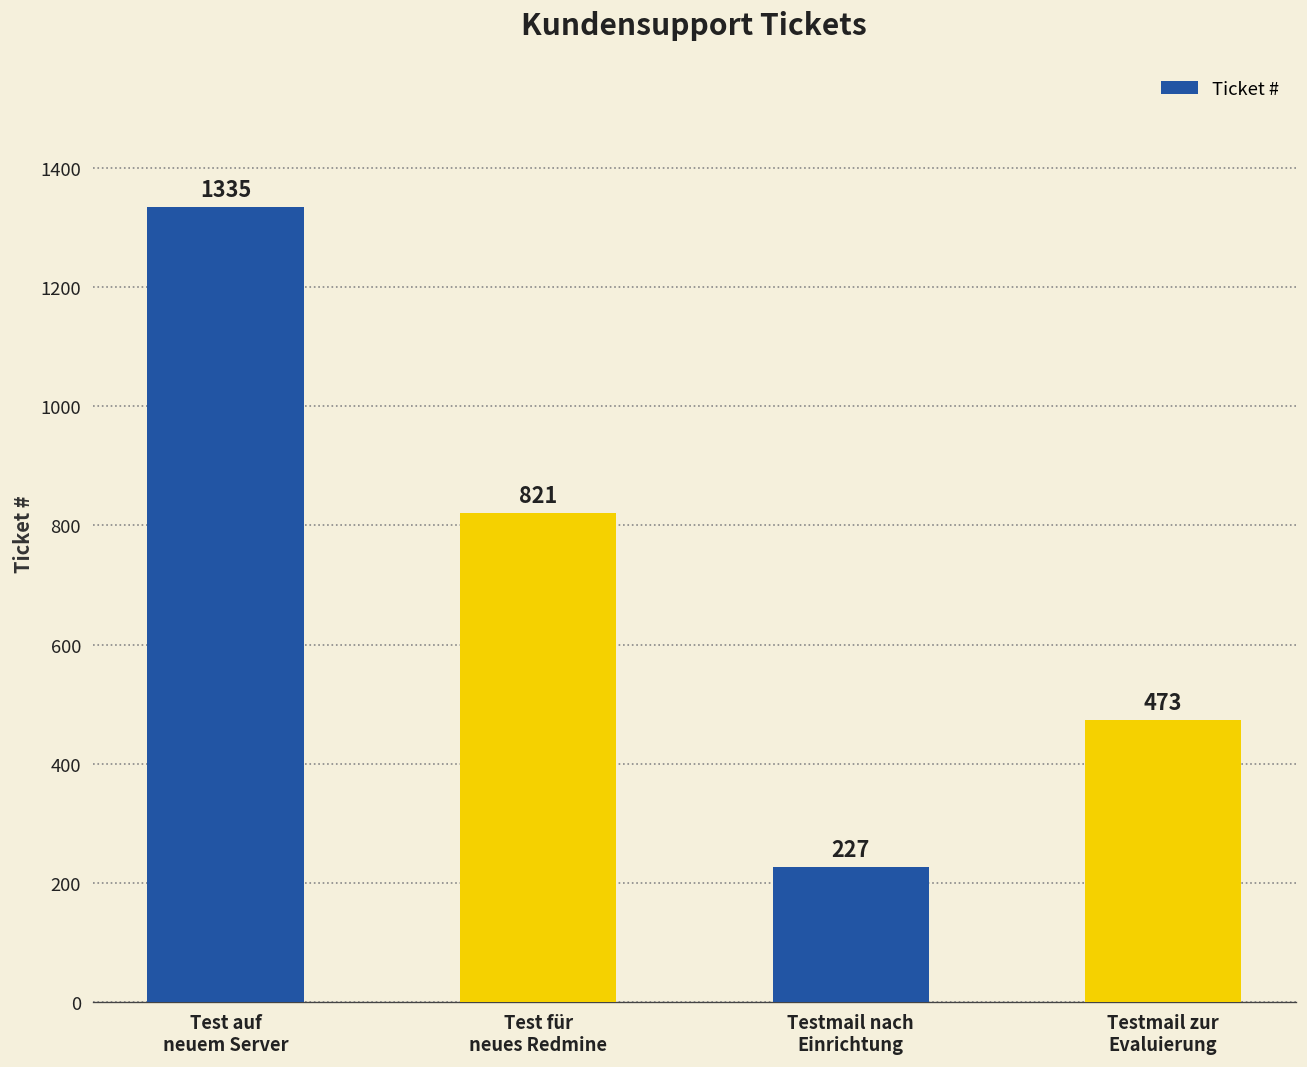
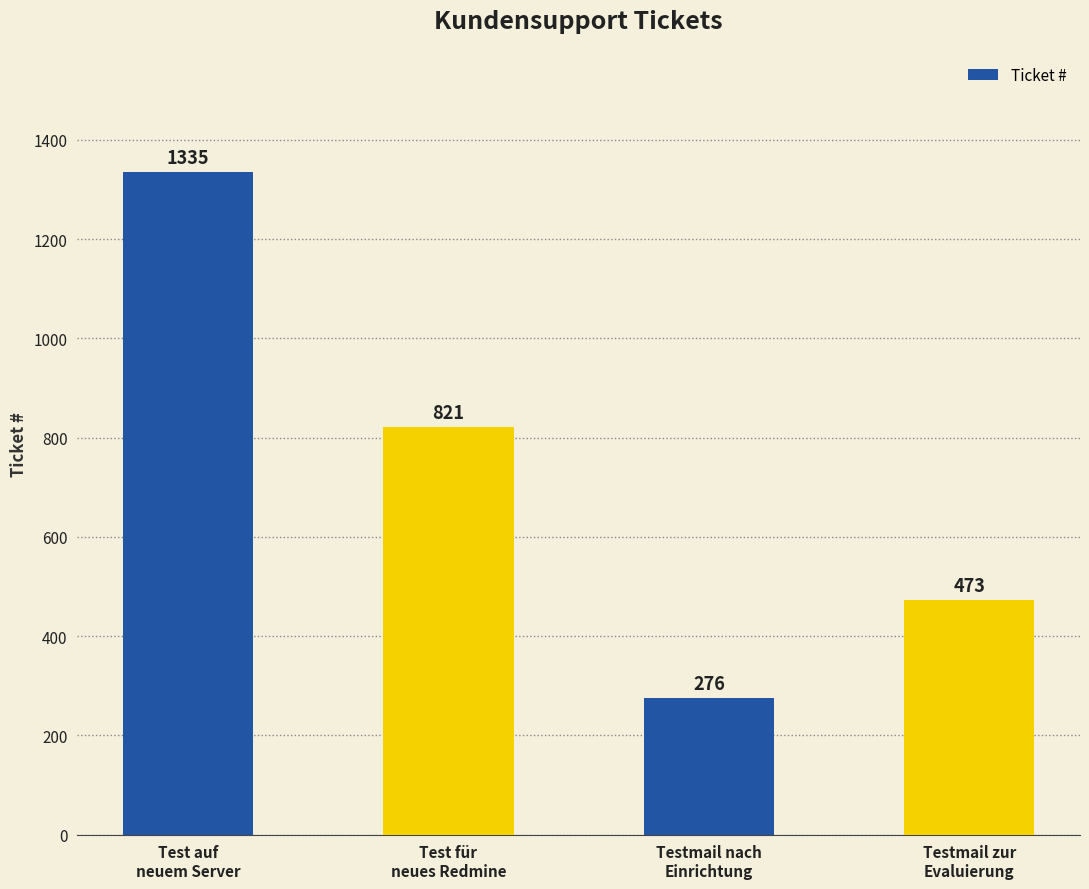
Testmail nach Einrichtung: 227 -> 276
